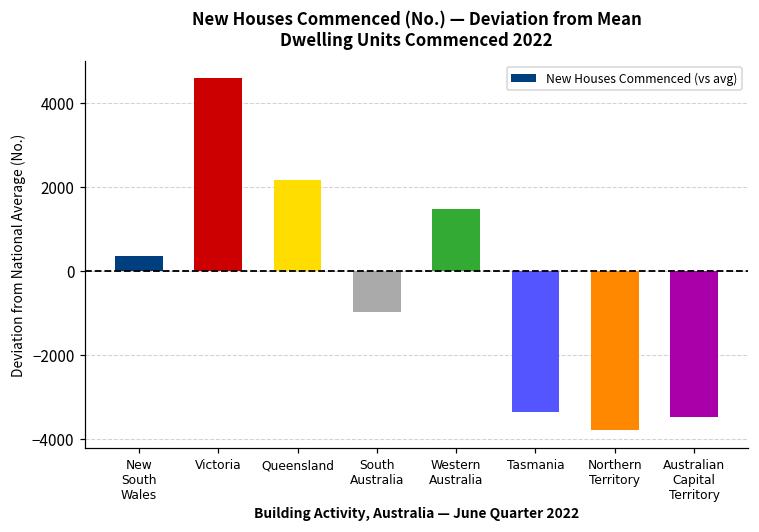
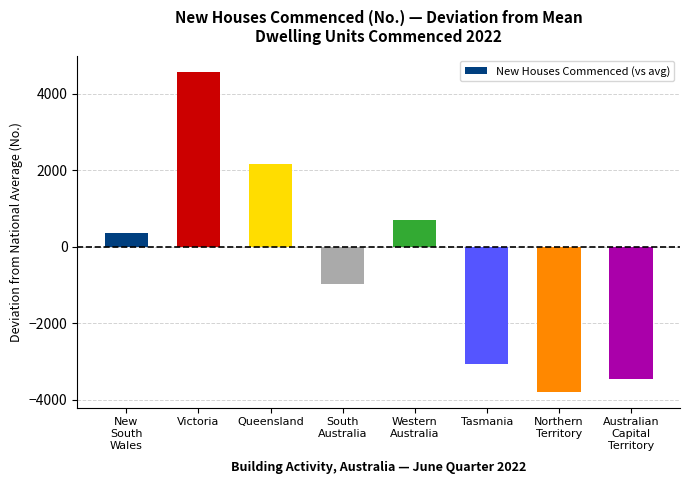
Western Australia: 1500 -> 700
Tasmania: -3400 -> -3100
